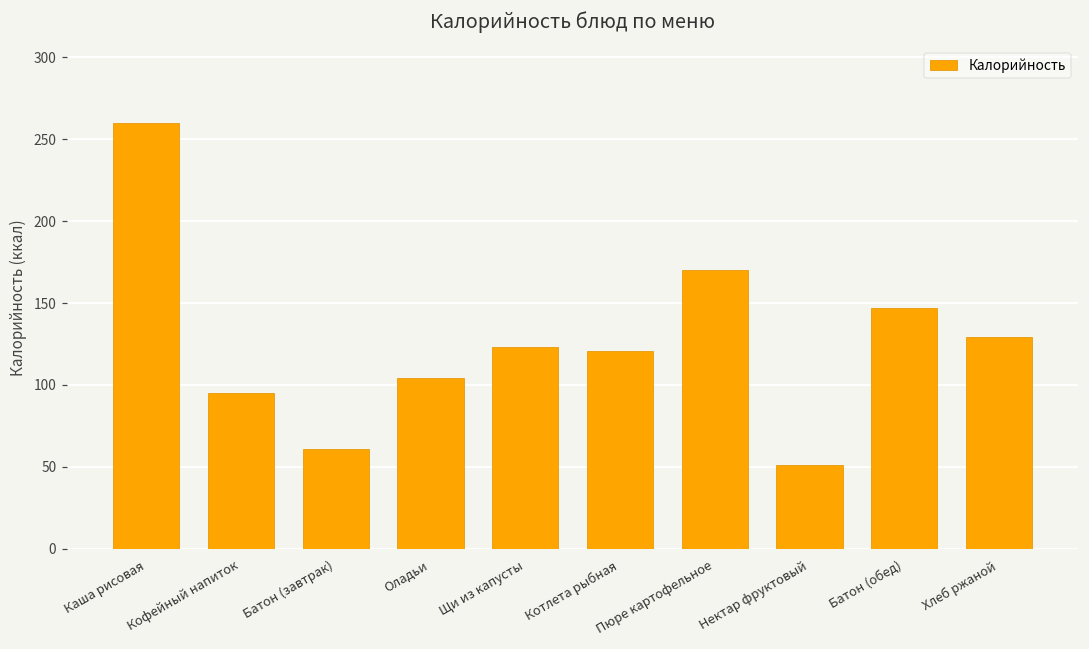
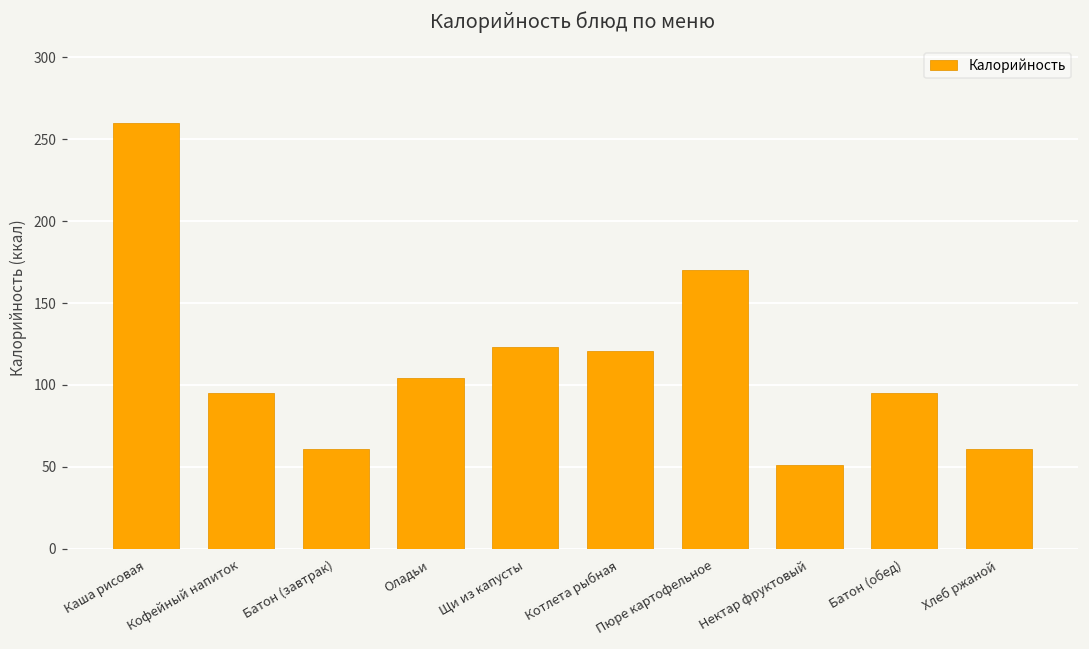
Батон (обед): 147 -> 95
Хлеб ржаной: 129 -> 61
